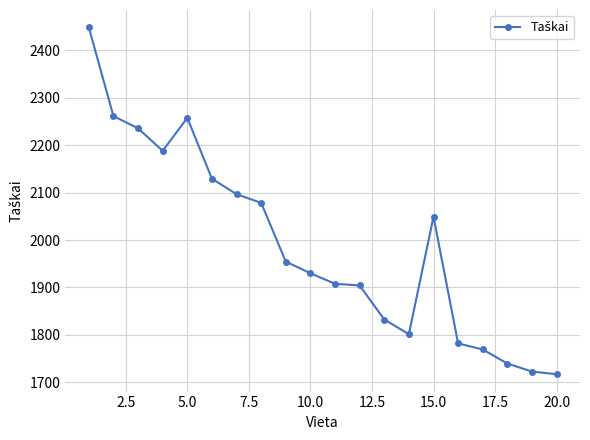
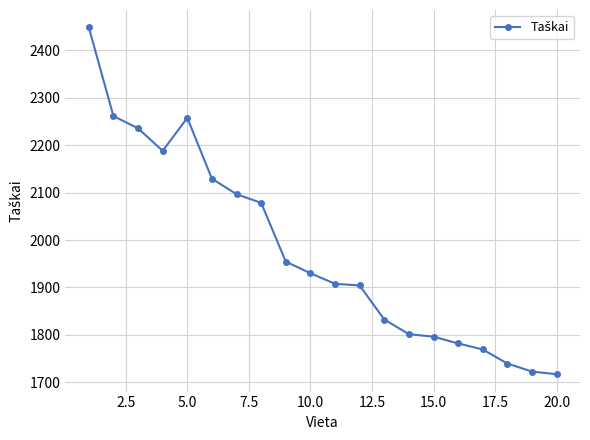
15.0: 2050 -> 1800
